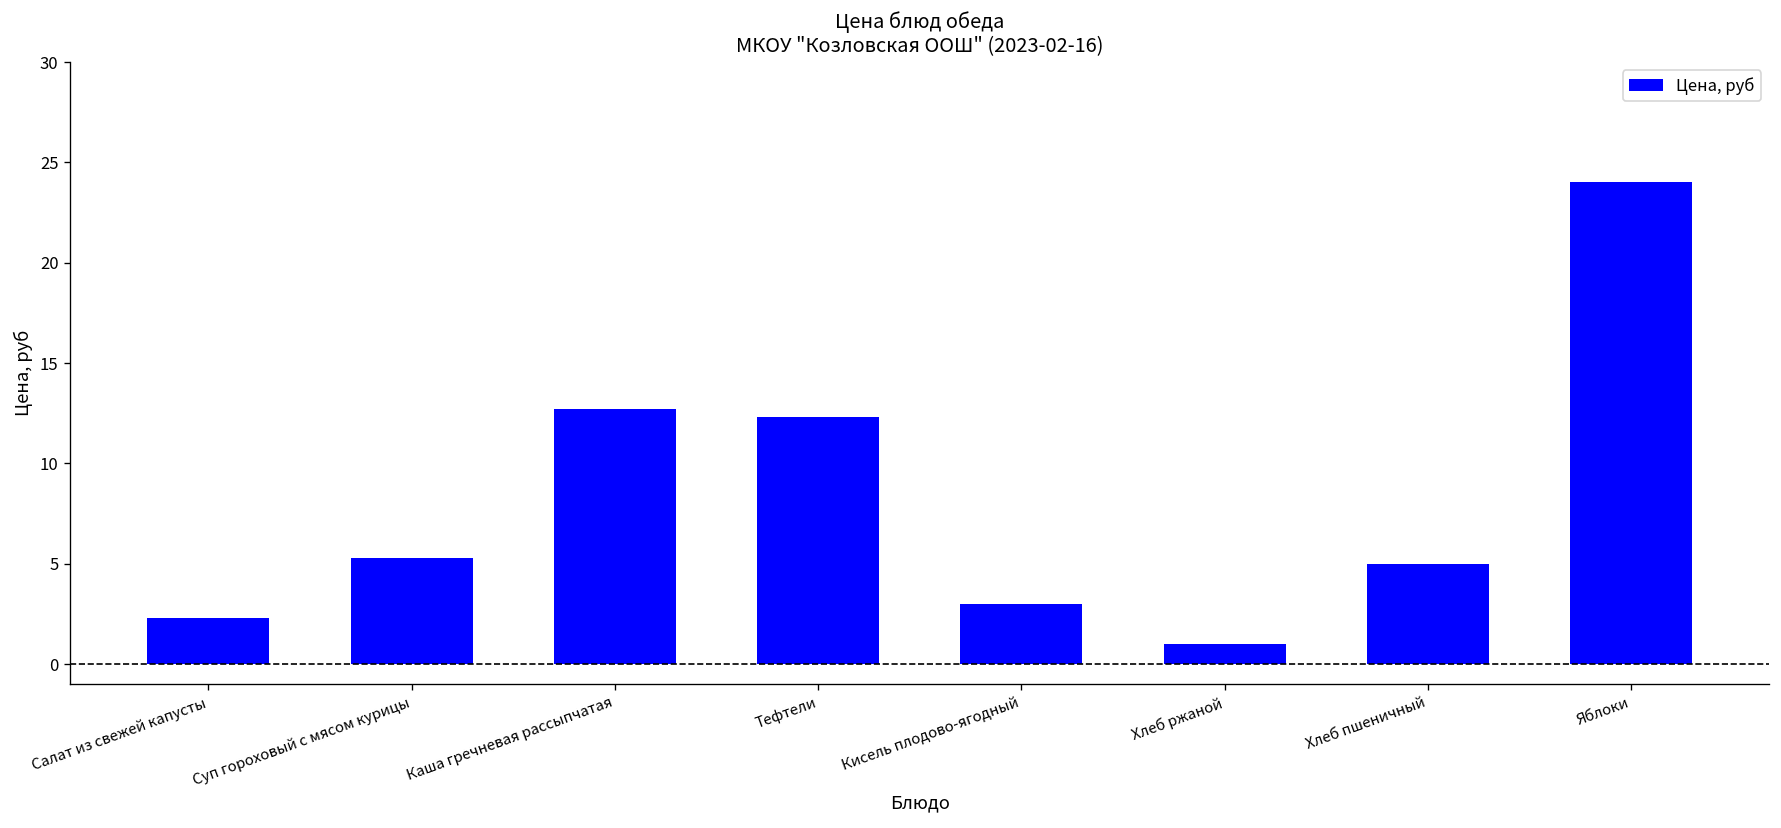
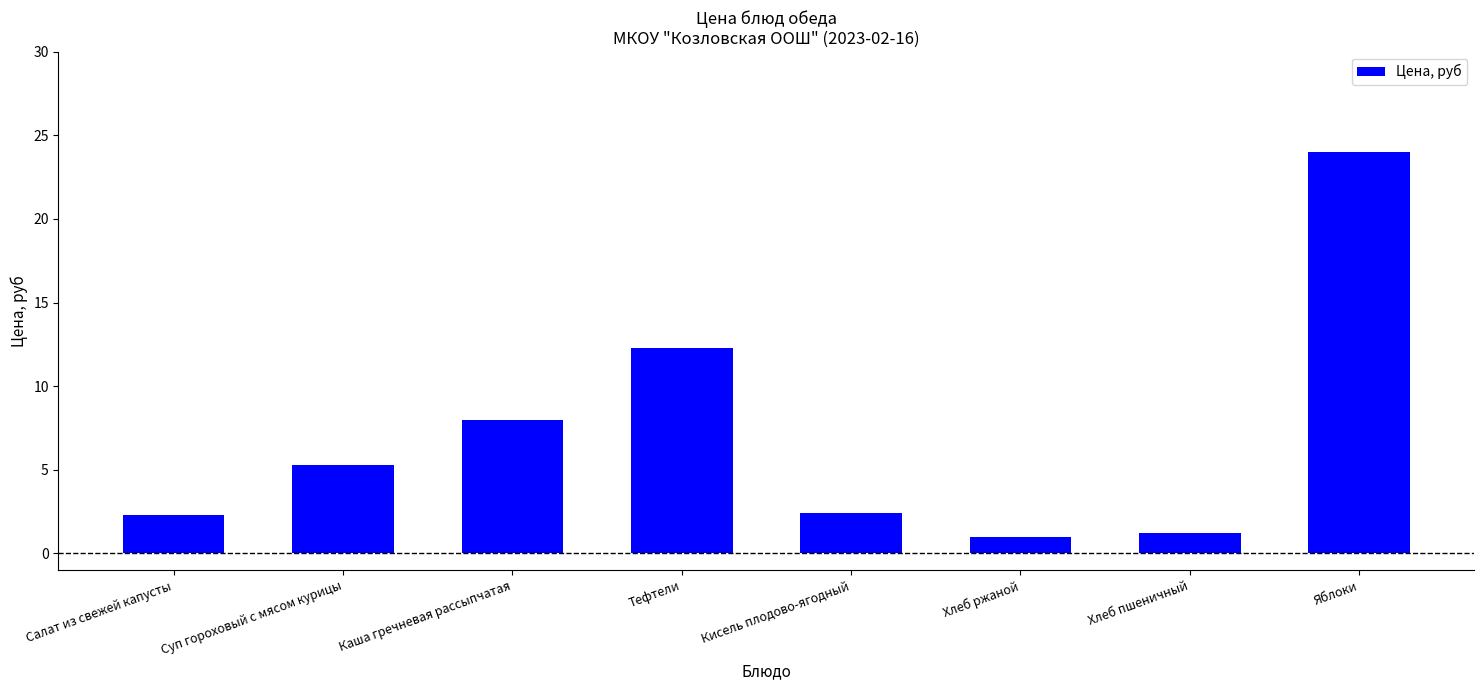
Каша гречневая рассыпчатая: 12.7 -> 8.0
Кисель плодово-ягодный: 3.0 -> 2.4
Хлеб пшеничный: 5.0 -> 1.2
